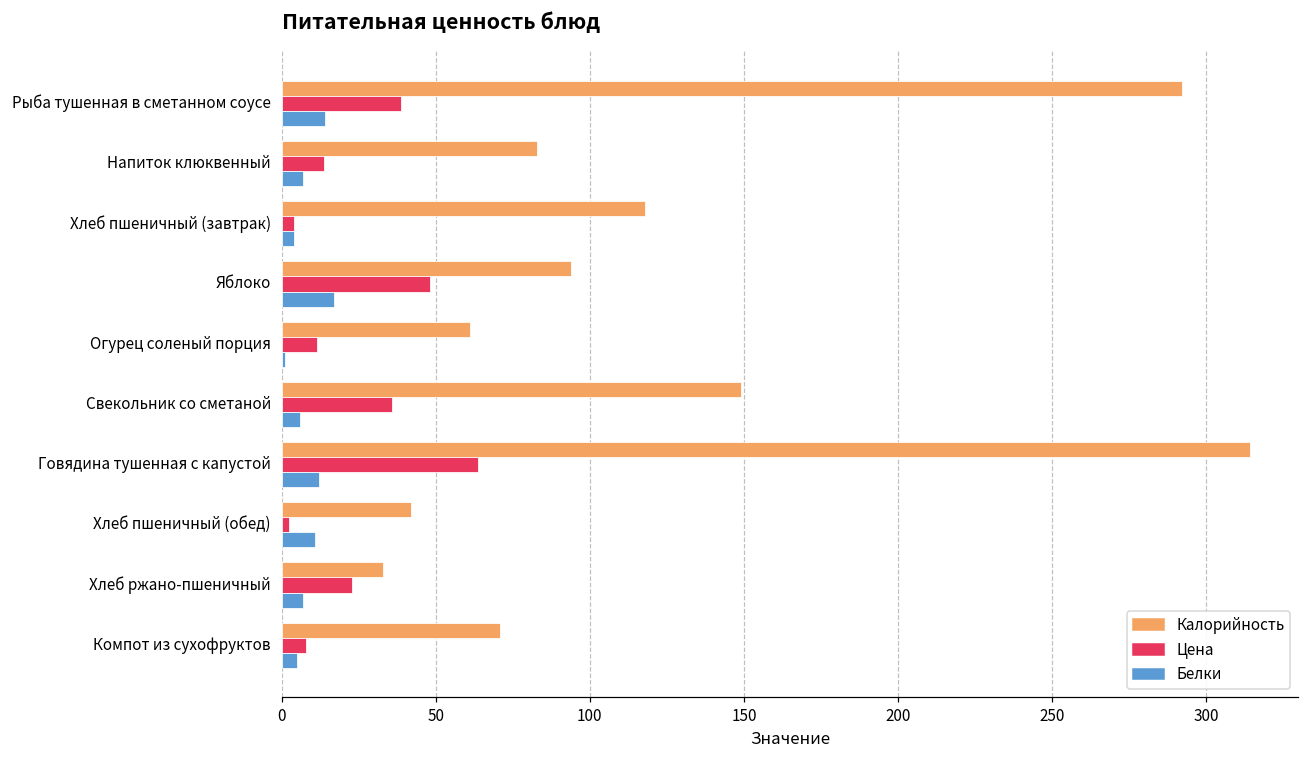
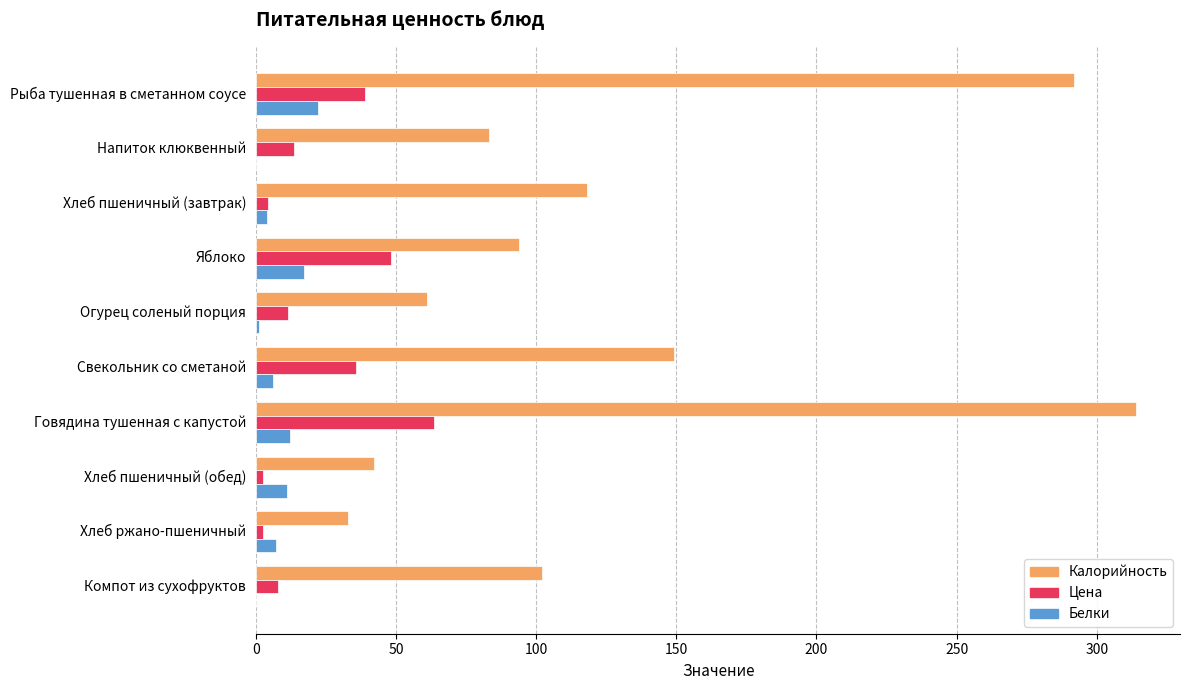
Белки, Рыба тушенная в сметанном соусе: 14 -> 22
Белки, Напиток клюквенный: 7 -> 0
Цена, Хлеб ржано-пшеничный: 23 -> 3
Калорийность, Компот из сухофруктов: 71 -> 102
Белки, Компот из сухофруктов: 5 -> 0
